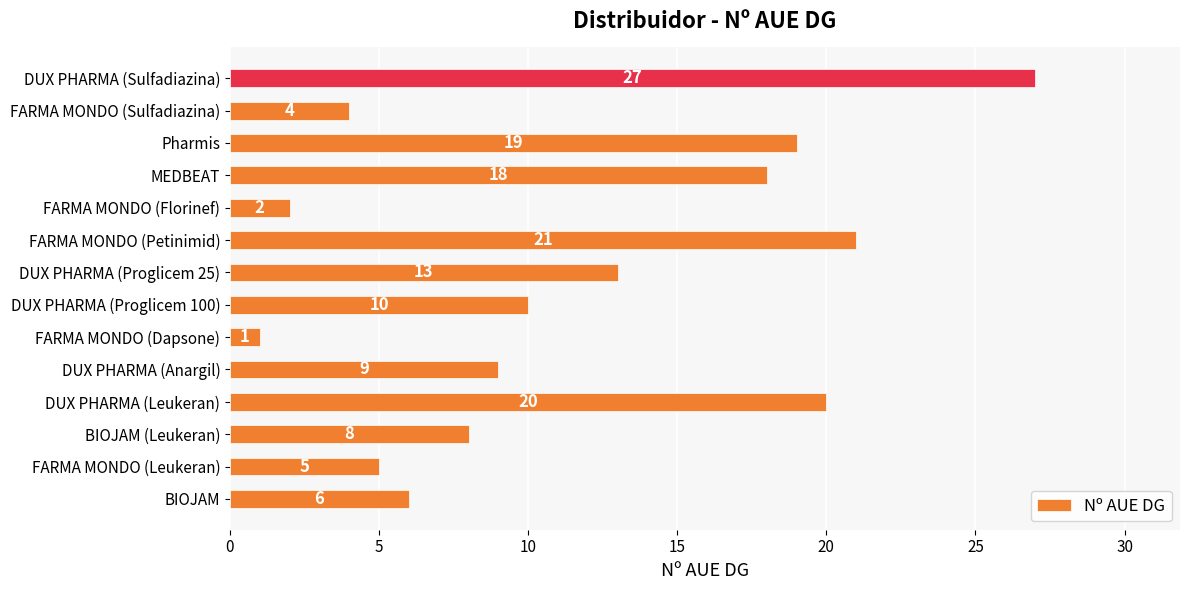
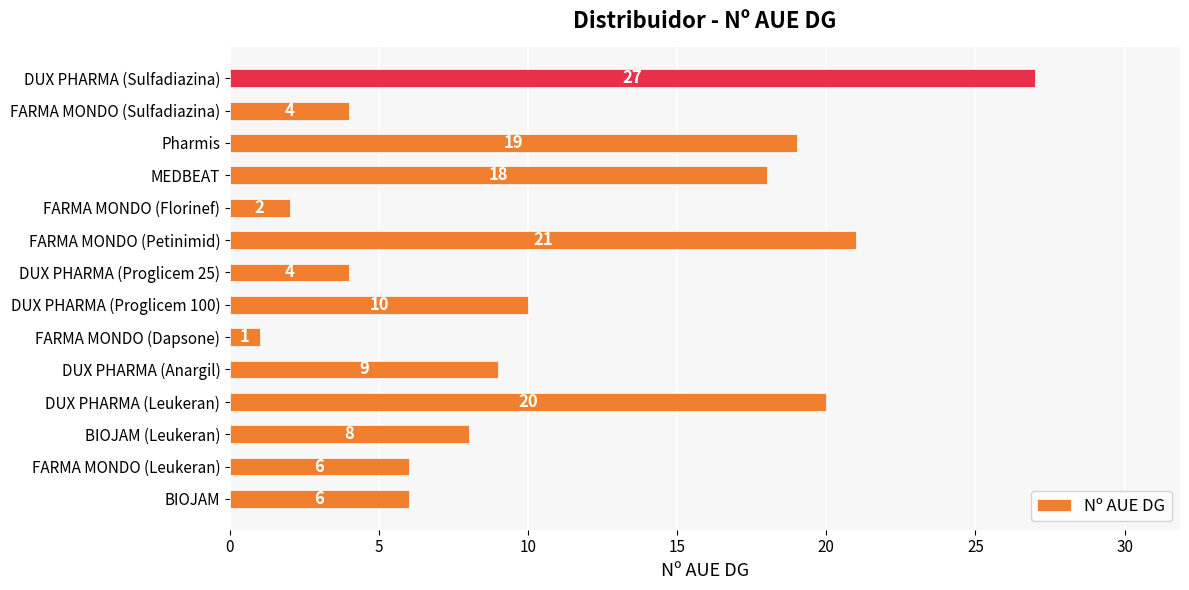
DUX PHARMA (Proglicem 25): 13 -> 4
FARMA MONDO (Leukeran): 5 -> 6
